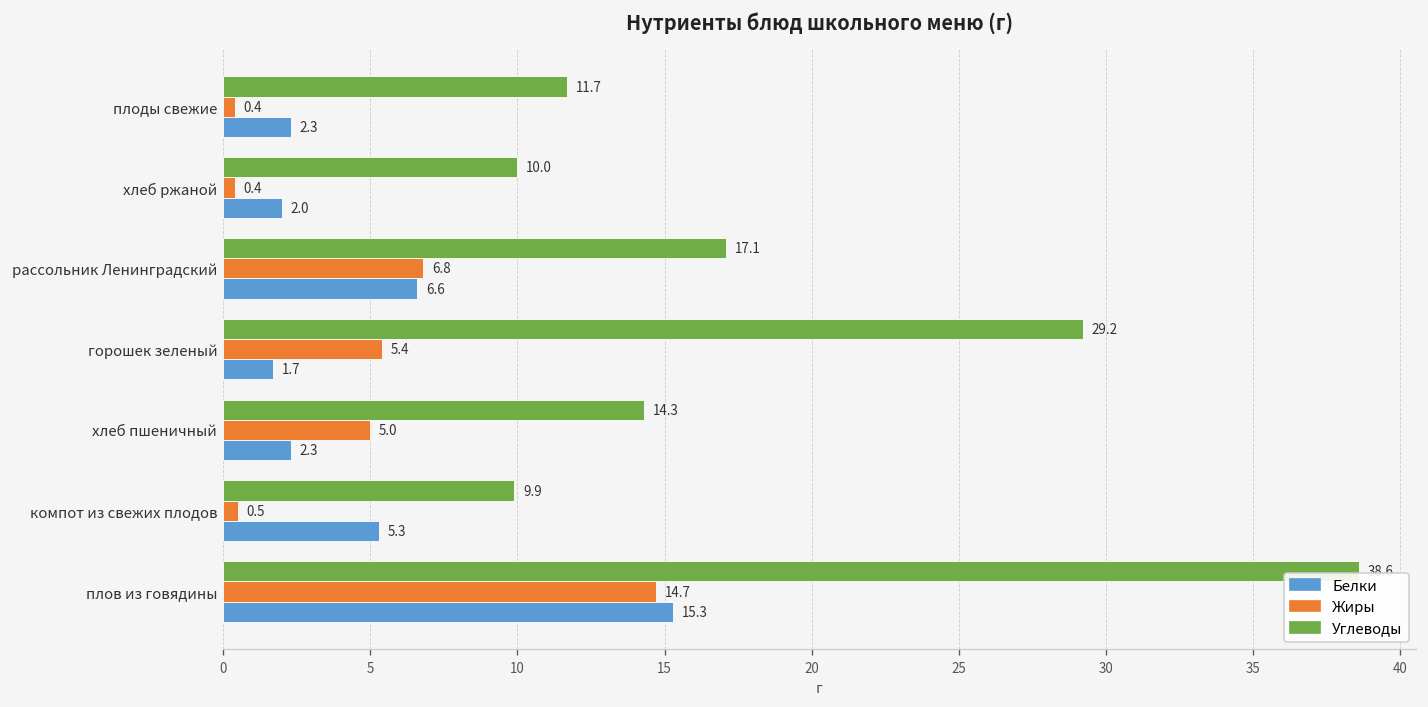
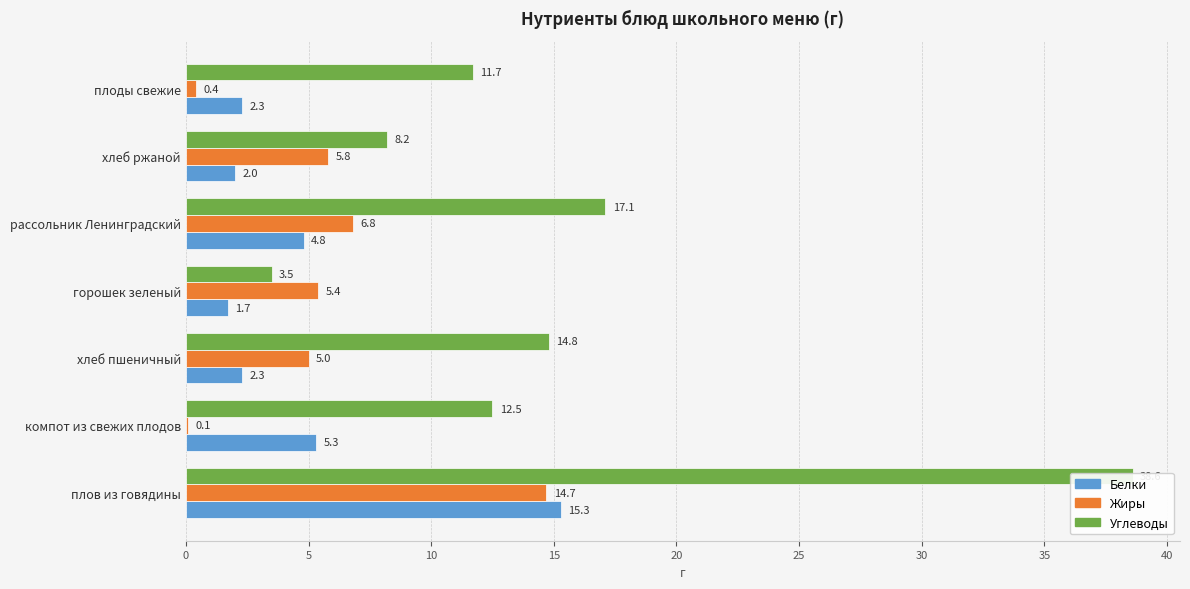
Углеводы, хлеб ржаной: 10.0 -> 8.2
Жиры, хлеб ржаной: 0.4 -> 5.8
Белки, рассольник Ленинградский: 6.6 -> 4.8
Углеводы, горошек зеленый: 29.2 -> 3.5
Углеводы, хлеб пшеничный: 14.3 -> 14.8
Углеводы, компот из свежих плодов: 9.9 -> 12.5
Жиры, компот из свежих плодов: 0.5 -> 0.1
